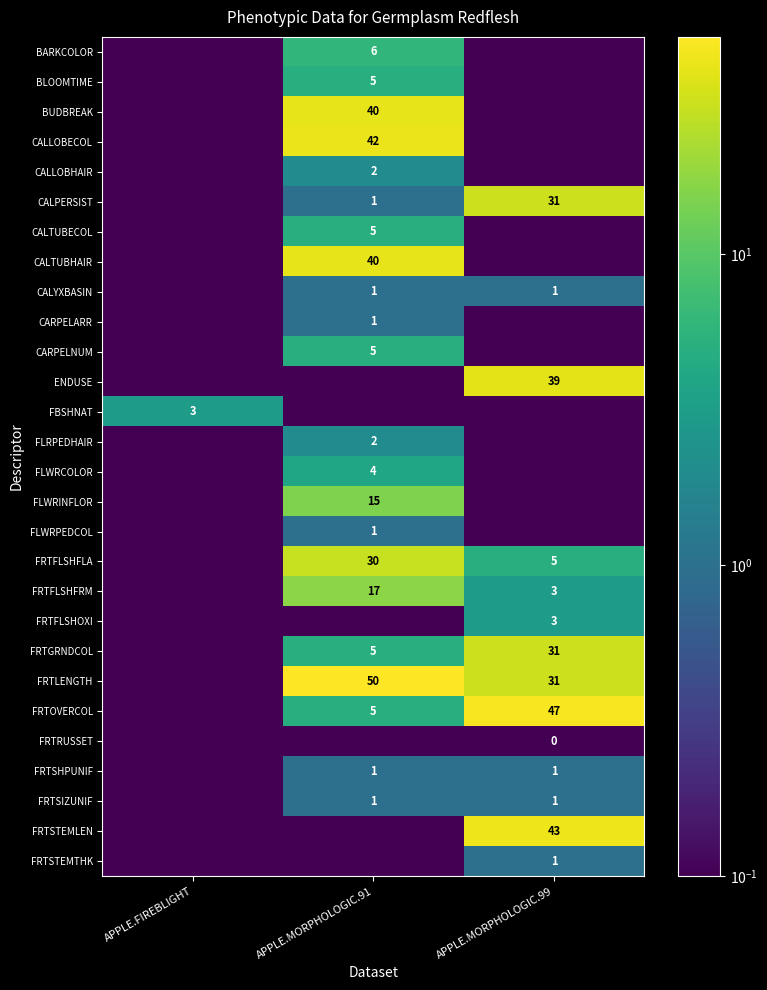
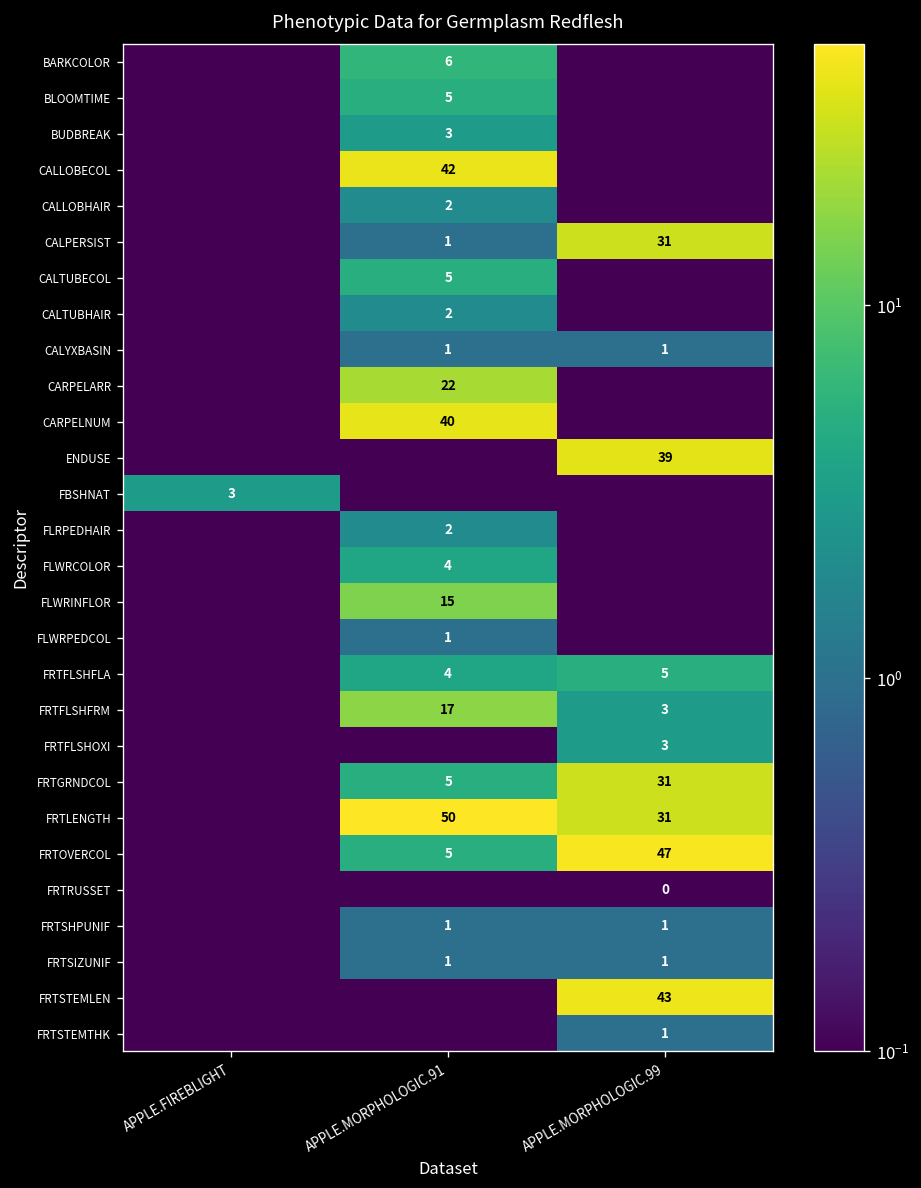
BUDBREAK, APPLE.MORPHOLOGIC.91: 40 -> 3
CALTUBHAIR, APPLE.MORPHOLOGIC.91: 40 -> 2
CARPELARR, APPLE.MORPHOLOGIC.91: 1 -> 22
CARPELNUM, APPLE.MORPHOLOGIC.91: 5 -> 40
FRTFLSHFLA, APPLE.MORPHOLOGIC.91: 30 -> 4
